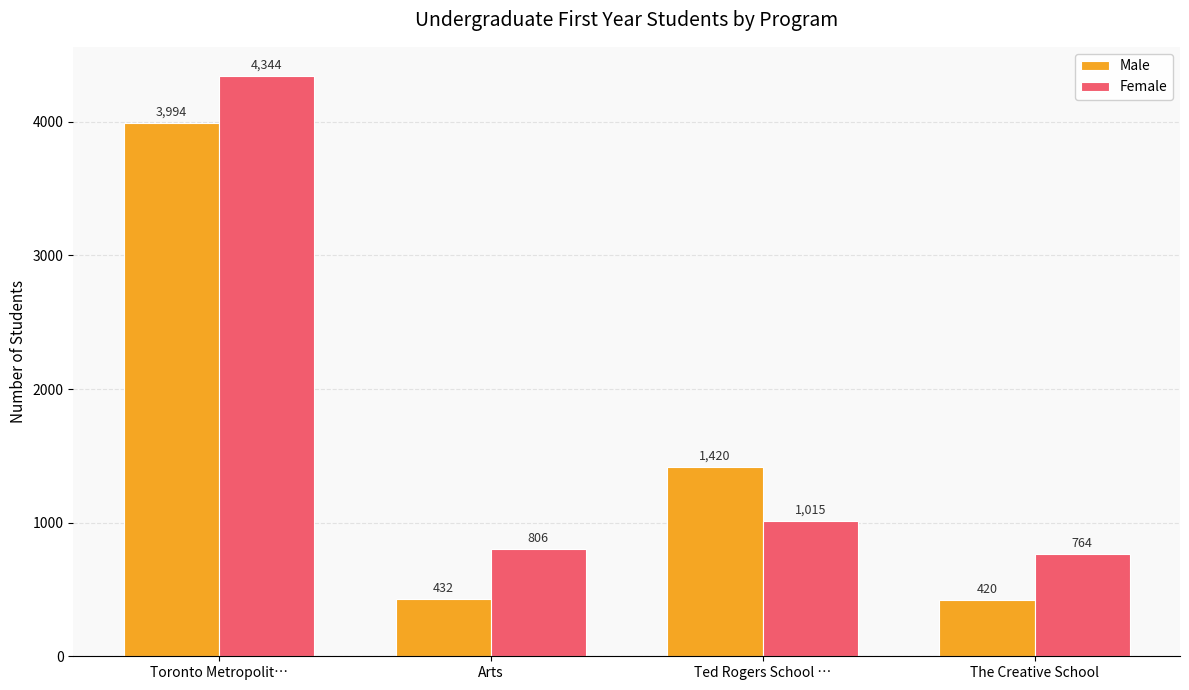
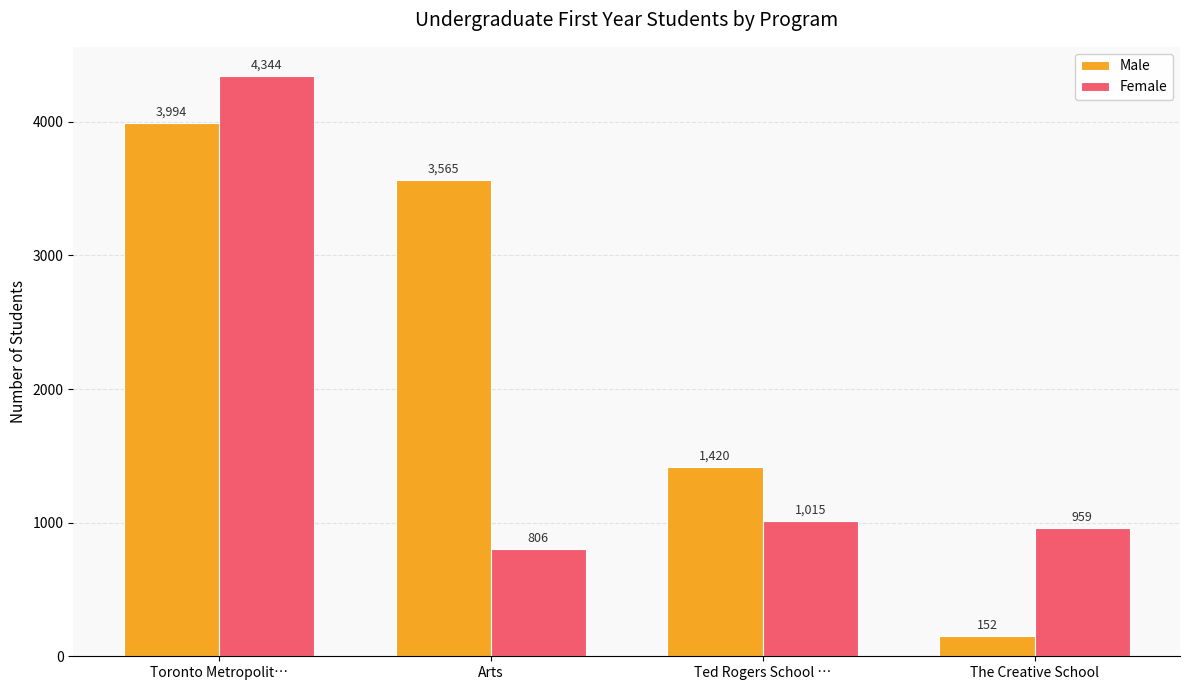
Male, Arts: 432 -> 3,565
Male, The Creative School: 420 -> 152
Female, The Creative School: 764 -> 959
